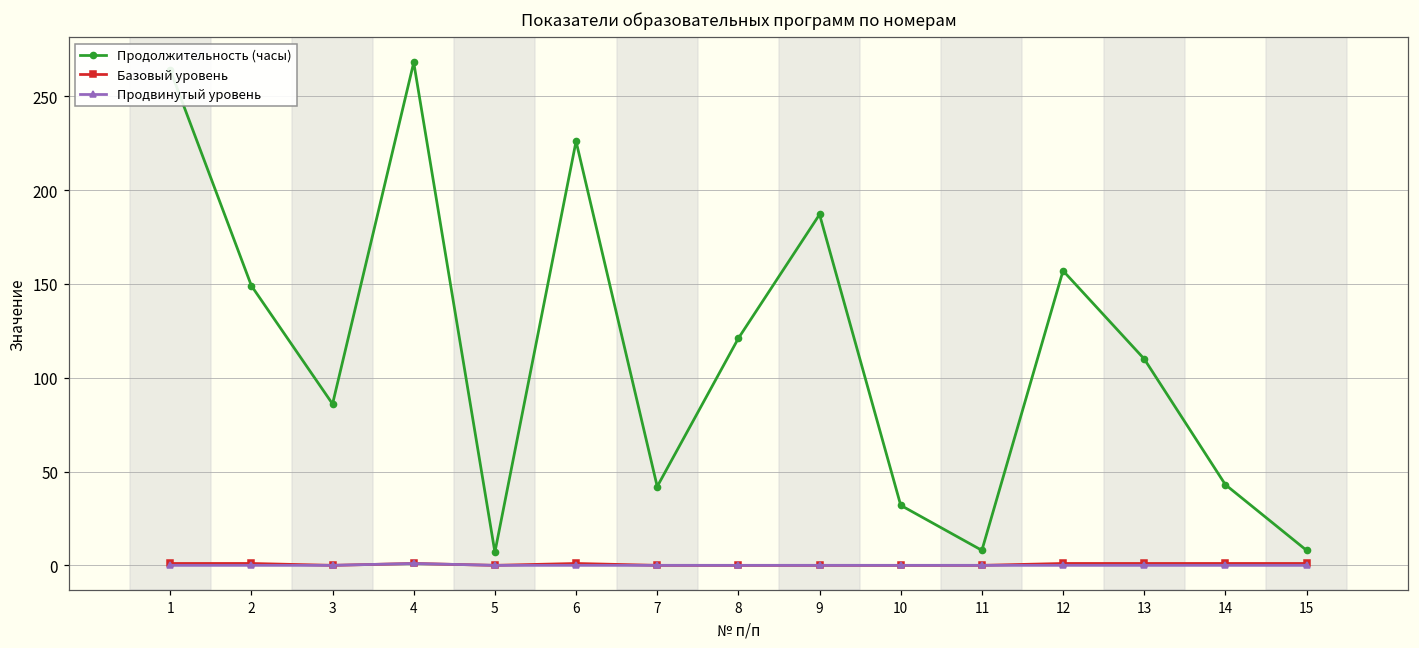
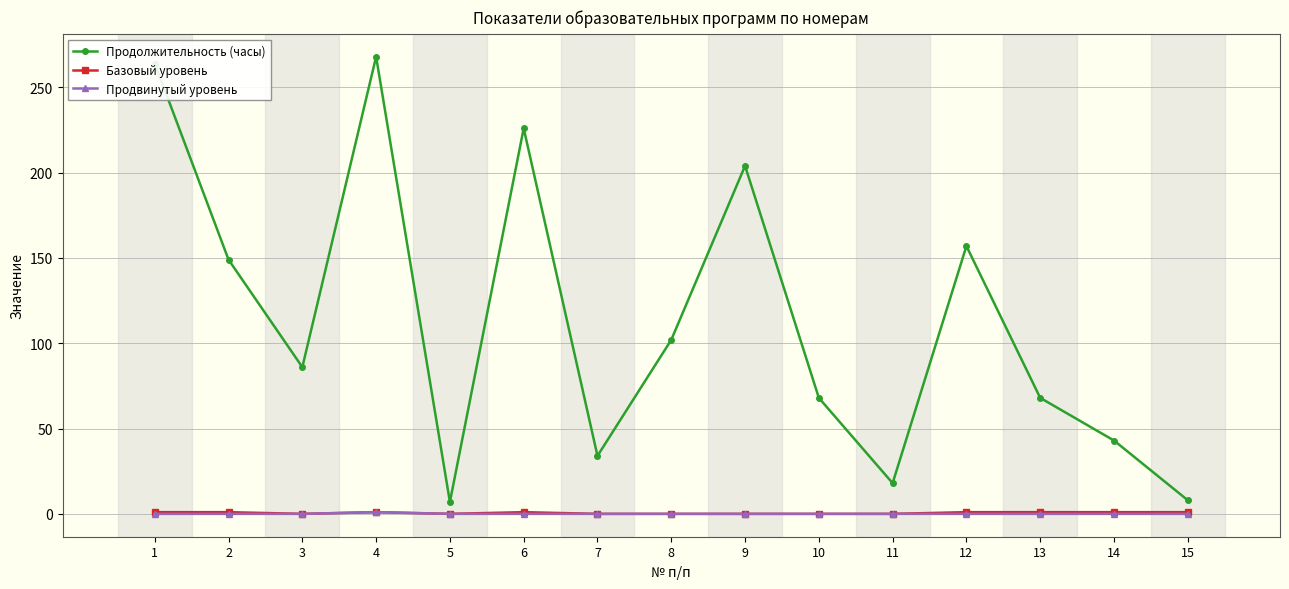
Продолжительность (часы), 7: 42 -> 34
Продолжительность (часы), 8: 121 -> 102
Продолжительность (часы), 9: 187 -> 204
Продолжительность (часы), 10: 32 -> 68
Продолжительность (часы), 11: 8 -> 18
Продолжительность (часы), 13: 110 -> 68
